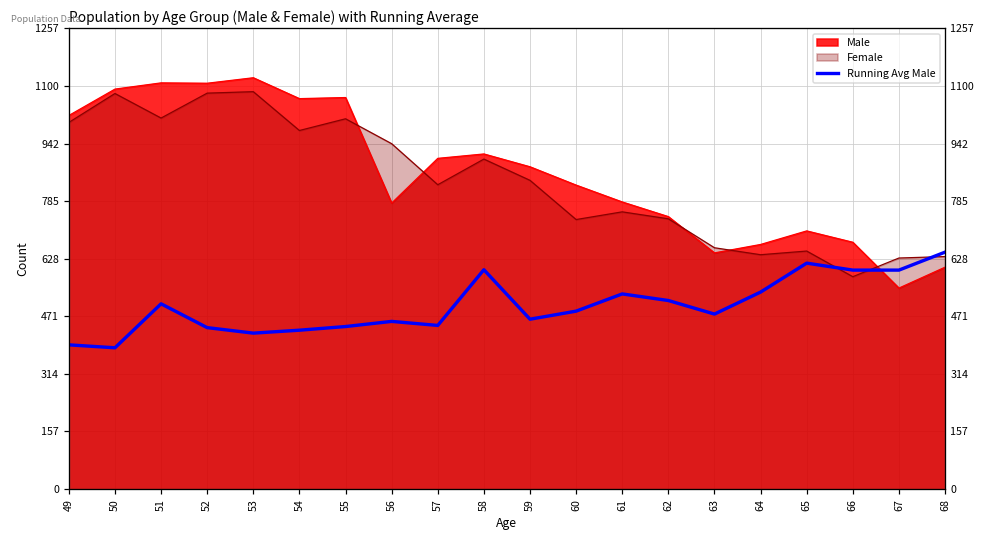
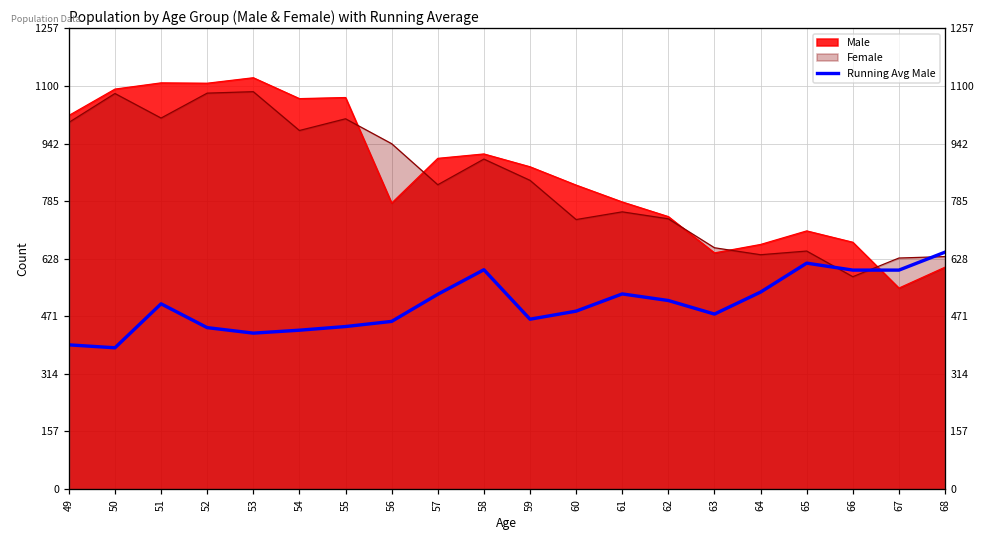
Running Avg Male, 57: 450 -> 530
